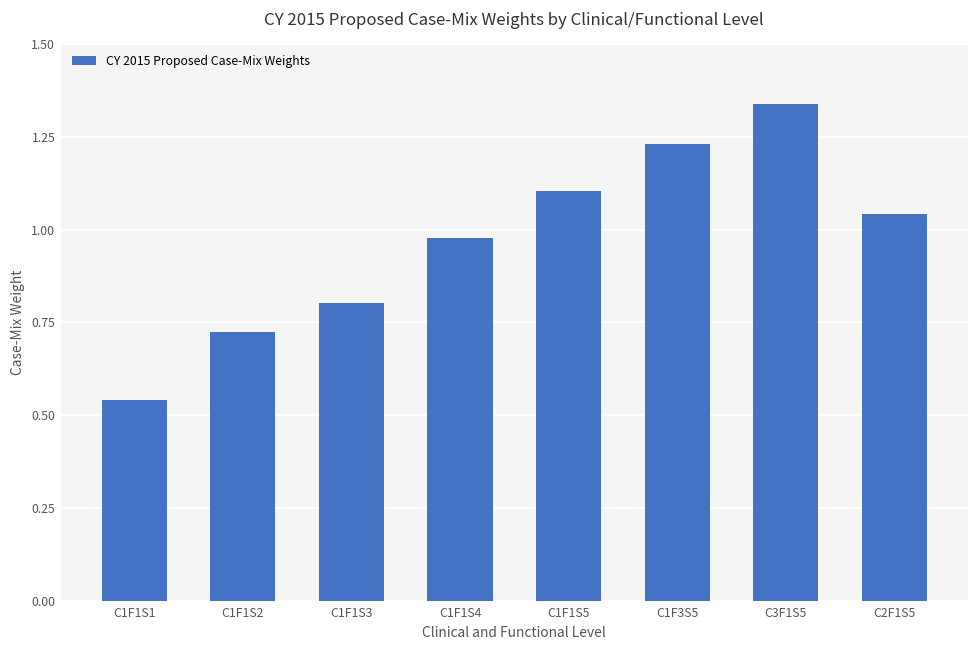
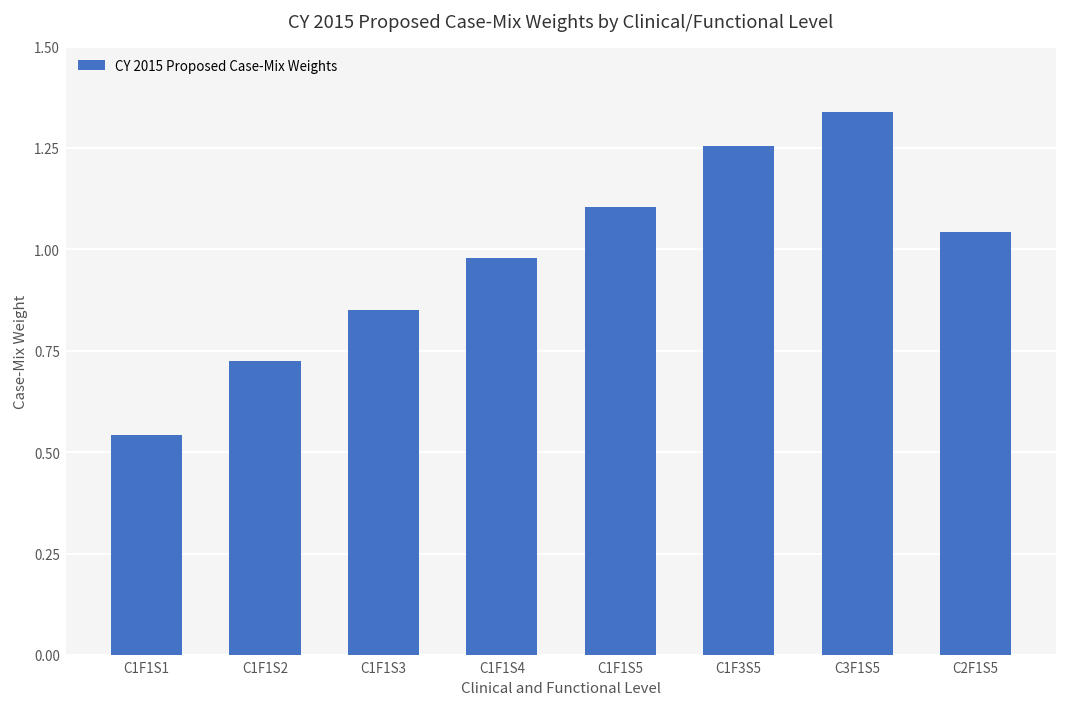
C1F1S3: 0.80 -> 0.85
C1F3S5: 1.23 -> 1.25
